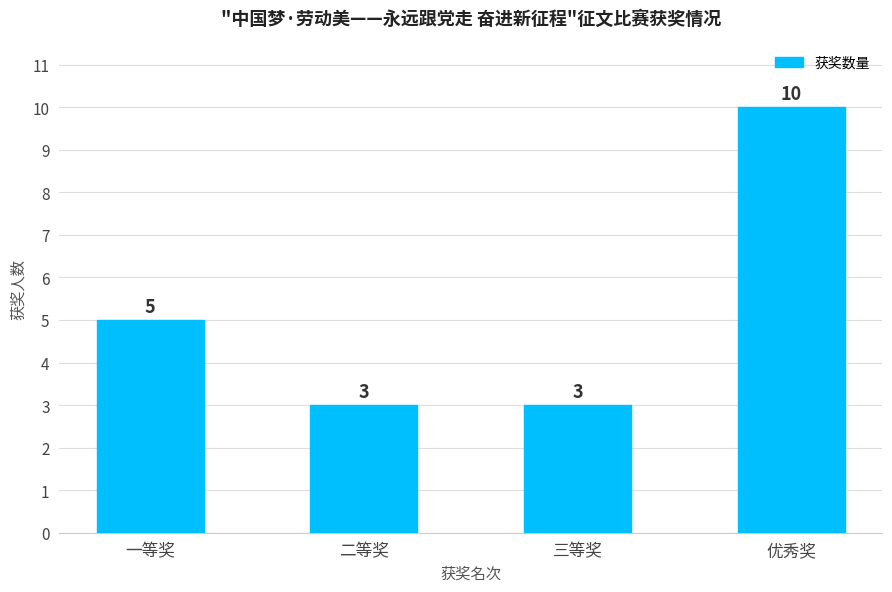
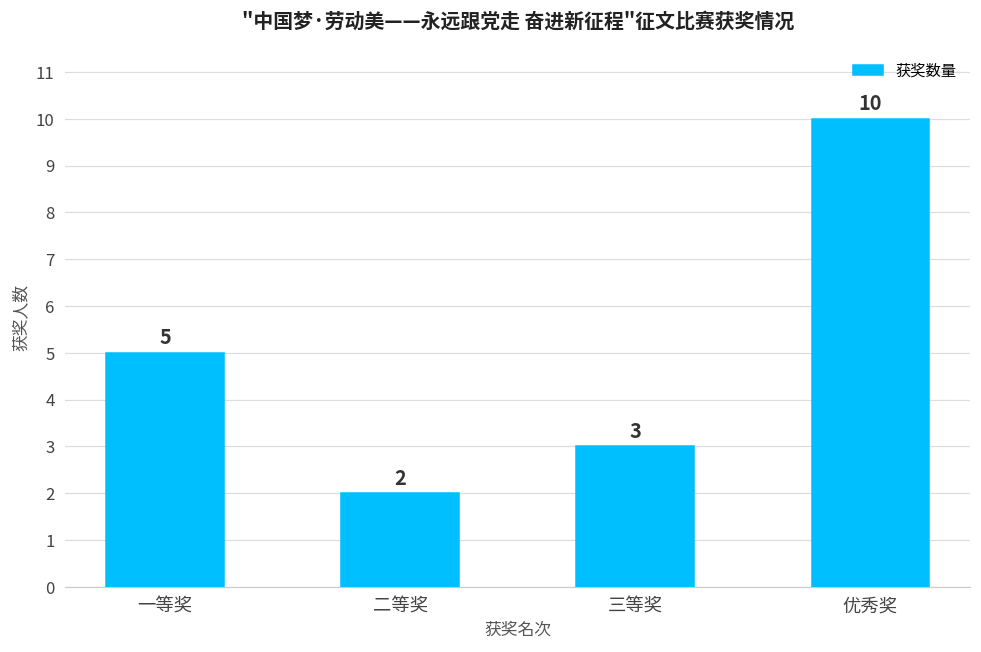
二等奖: 3 -> 2
